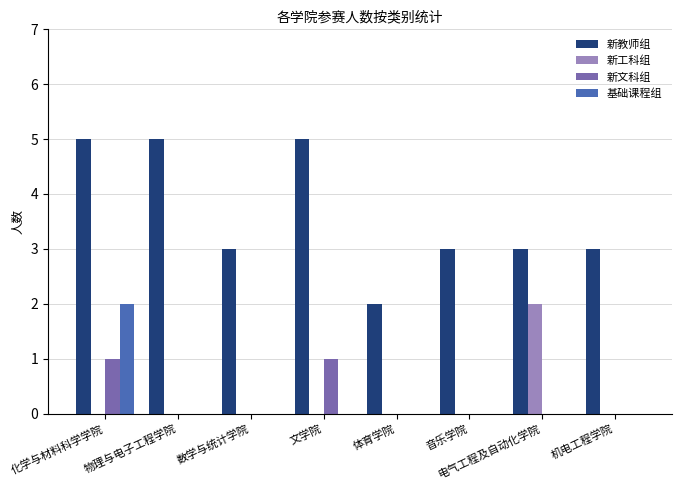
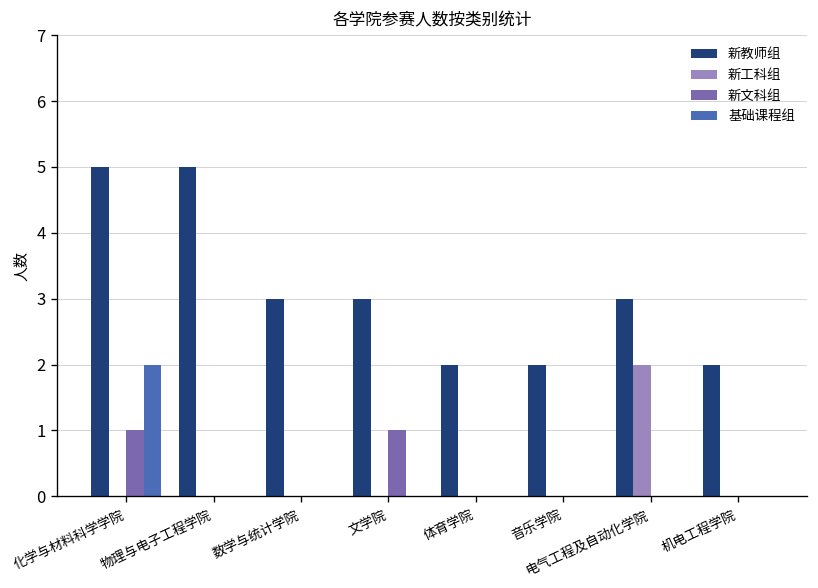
新教师组, 文学院: 5 -> 3
新教师组, 音乐学院: 3 -> 2
新教师组, 机电工程学院: 3 -> 2
